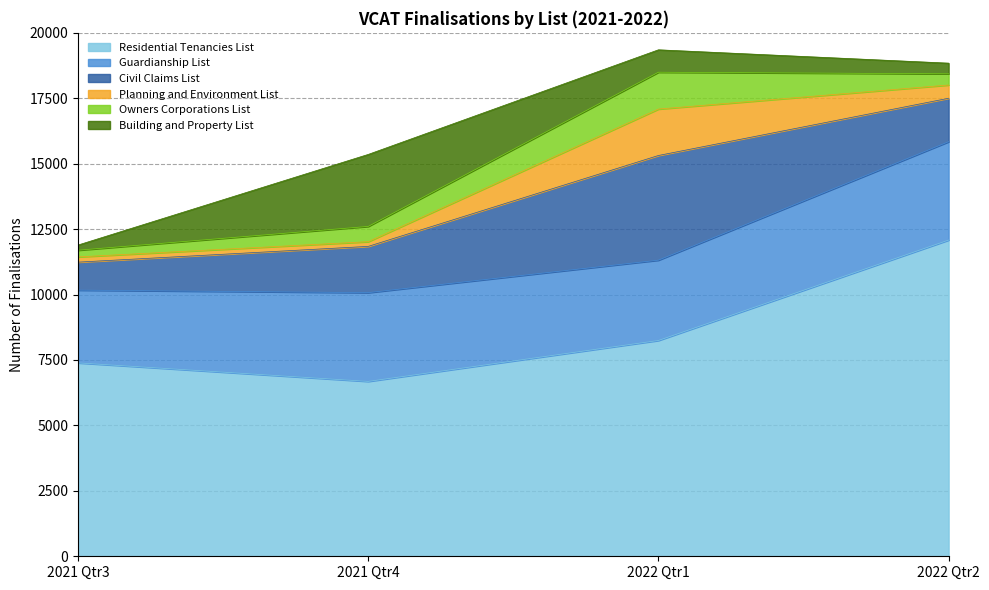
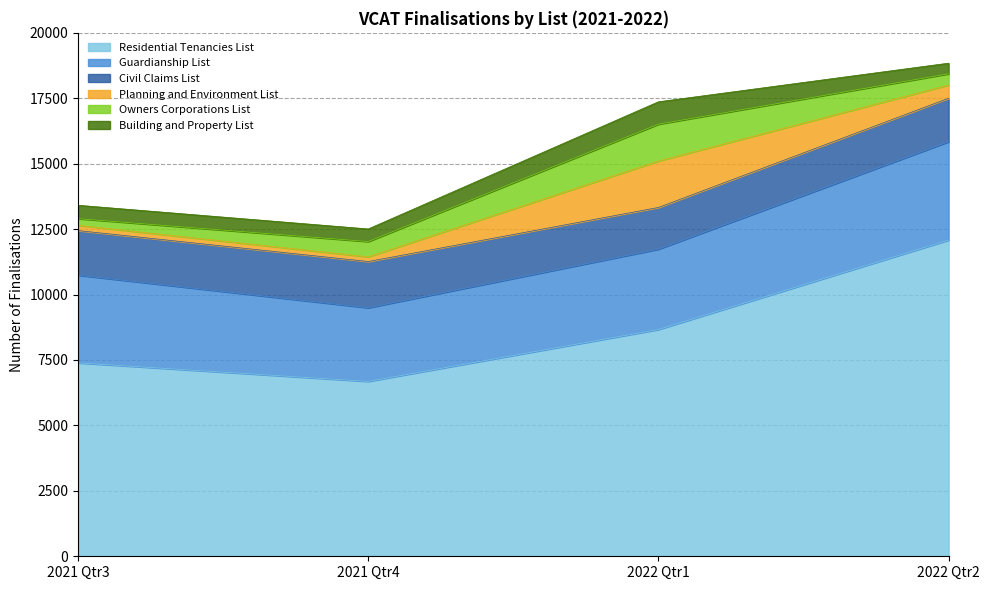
Guardianship List, 2021 Qtr3: 2800 -> 3400
Civil Claims List, 2021 Qtr3: 1100 -> 1700
Building and Property List, 2021 Qtr3: 200 -> 500
Guardianship List, 2021 Qtr4: 3400 -> 2800
Building and Property List, 2021 Qtr4: 2800 -> 500
Residential Tenancies List, 2022 Qtr1: 8200 -> 8700
Civil Claims List, 2022 Qtr1: 4000 -> 1600
